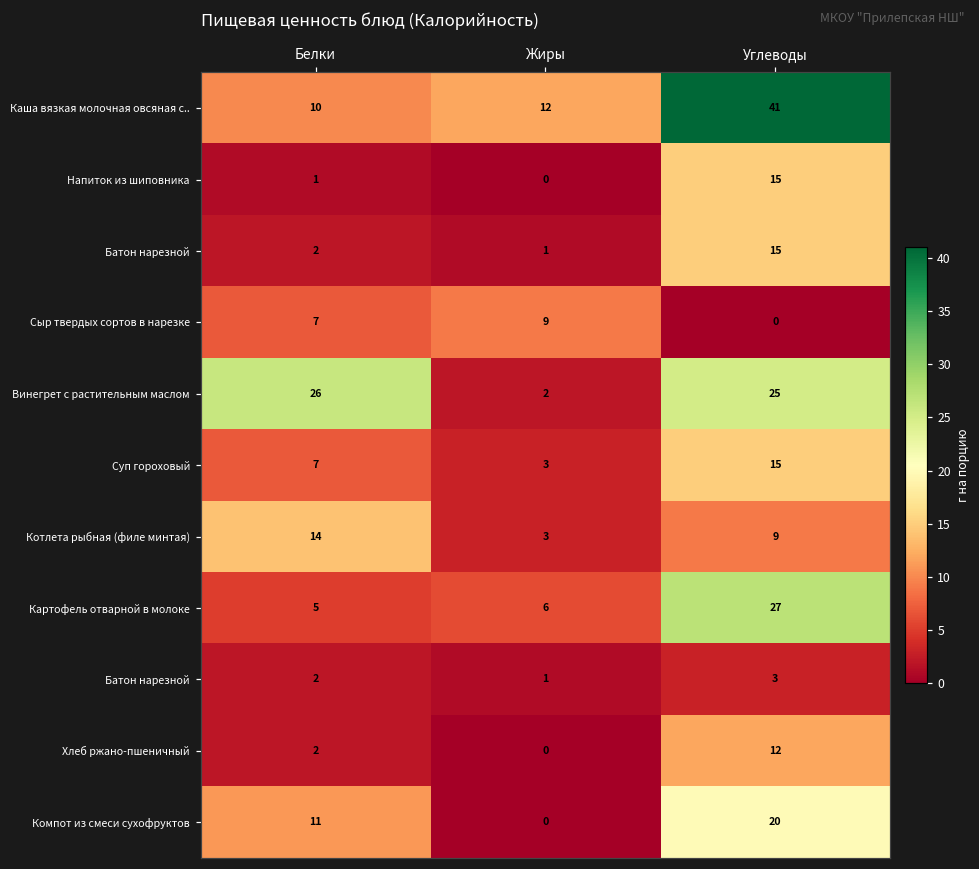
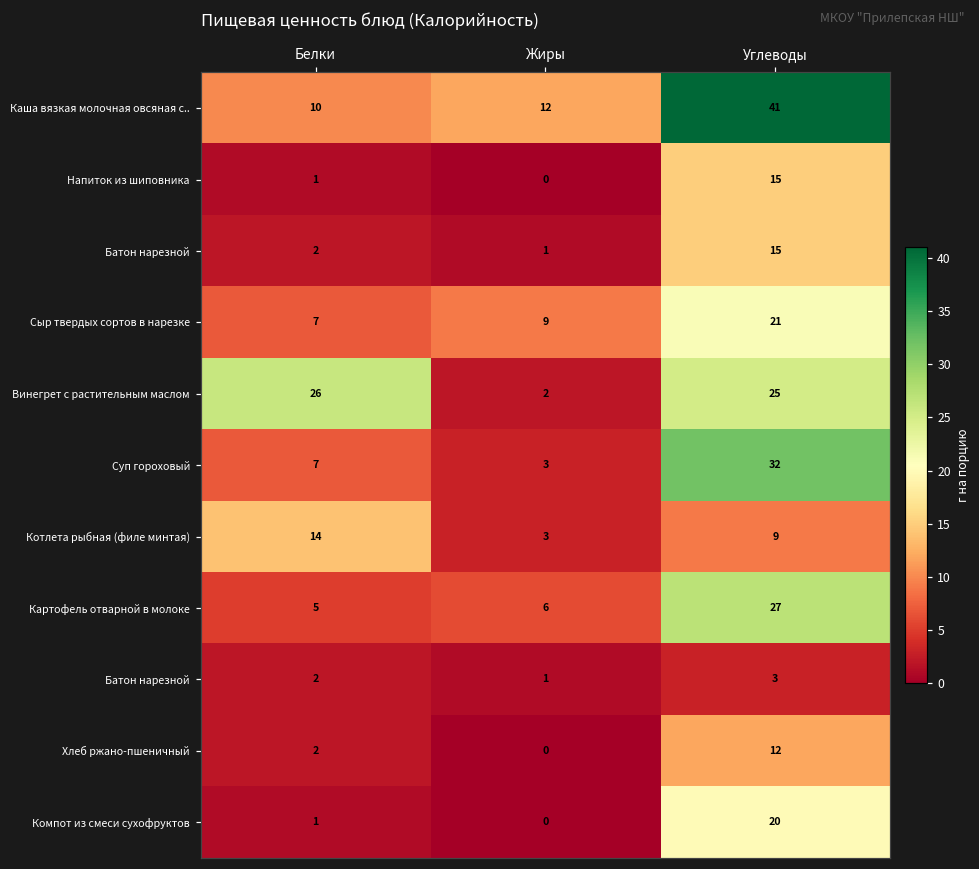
Сыр твердых сортов в нарезке, Углеводы: 0 -> 21
Суп гороховый, Углеводы: 15 -> 32
Компот из смеси сухофруктов, Белки: 11 -> 1
